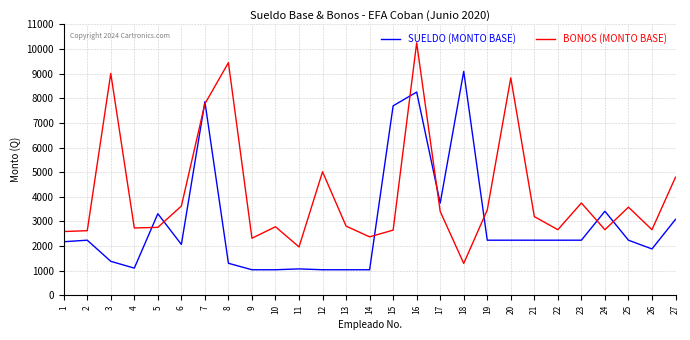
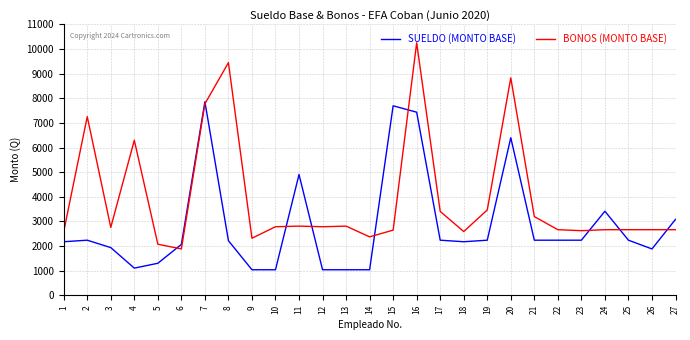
BONOS (MONTO BASE), 2: 2600 -> 7300
SUELDO (MONTO BASE), 3: 1400 -> 1900
BONOS (MONTO BASE), 3: 9000 -> 2800
BONOS (MONTO BASE), 4: 2700 -> 6300
SUELDO (MONTO BASE), 5: 3300 -> 1300
BONOS (MONTO BASE), 5: 2800 -> 2100
BONOS (MONTO BASE), 6: 3600 -> 1900
SUELDO (MONTO BASE), 8: 1300 -> 2200
SUELDO (MONTO BASE), 11: 1100 -> 4900
BONOS (MONTO BASE), 11: 2000 -> 2800
BONOS (MONTO BASE), 12: 5000 -> 2800
SUELDO (MONTO BASE), 16: 8300 -> 7400
SUELDO (MONTO BASE), 17: 3700 -> 2200
SUELDO (MONTO BASE), 18: 9100 -> 2200
BONOS (MONTO BASE), 18: 1300 -> 2600
SUELDO (MONTO BASE), 20: 2200 -> 6400
BONOS (MONTO BASE), 23: 3700 -> 2600
BONOS (MONTO BASE), 25: 3600 -> 2700
BONOS (MONTO BASE), 27: 4800 -> 2700
